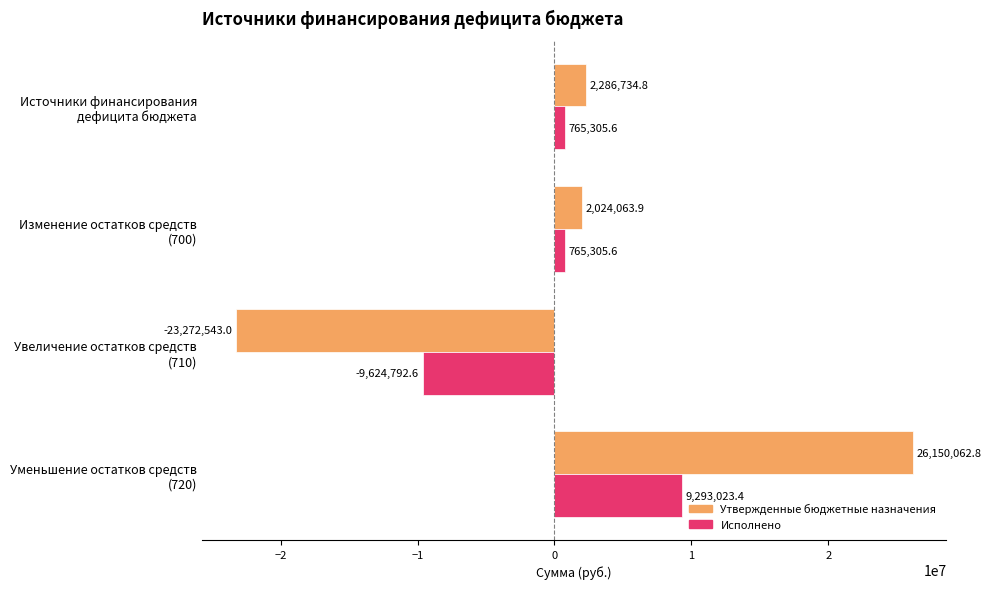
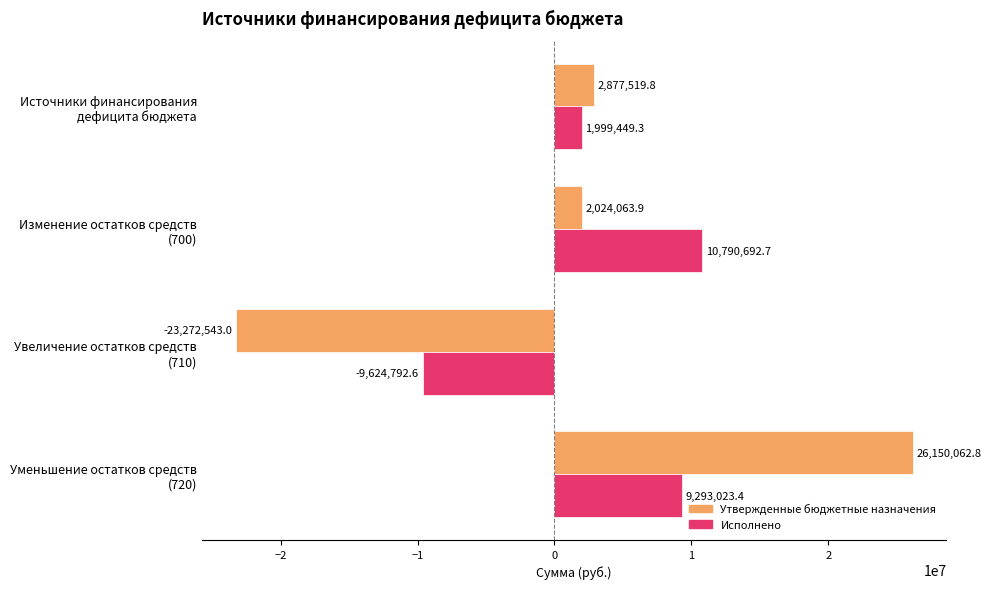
Утвержденные бюджетные назначения, Источники финансирования дефицита бюджета: 2,286,734.8 -> 2,877,519.8
Исполнено, Источники финансирования дефицита бюджета: 765,305.6 -> 1,999,449.3
Исполнено, Изменение остатков средств (700): 765,305.6 -> 10,790,692.7
